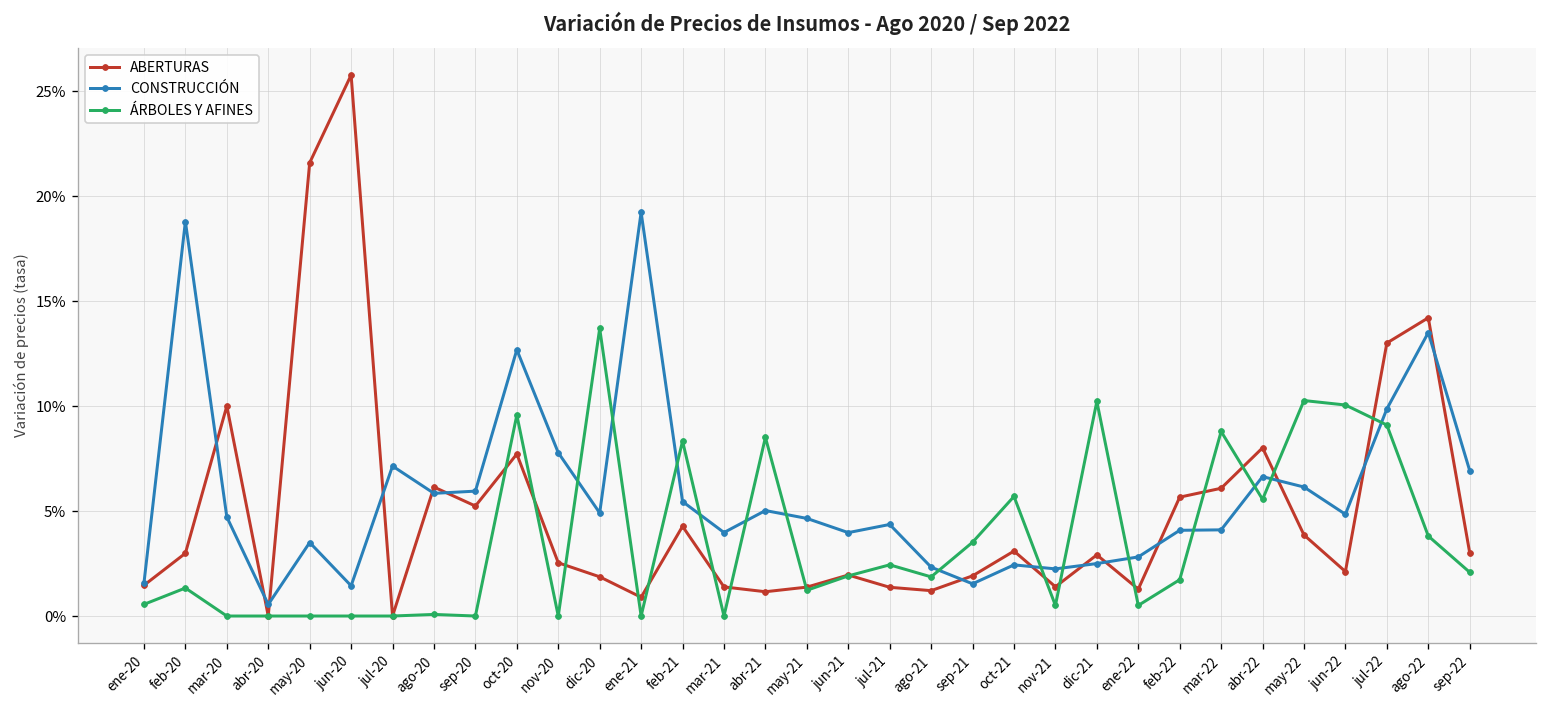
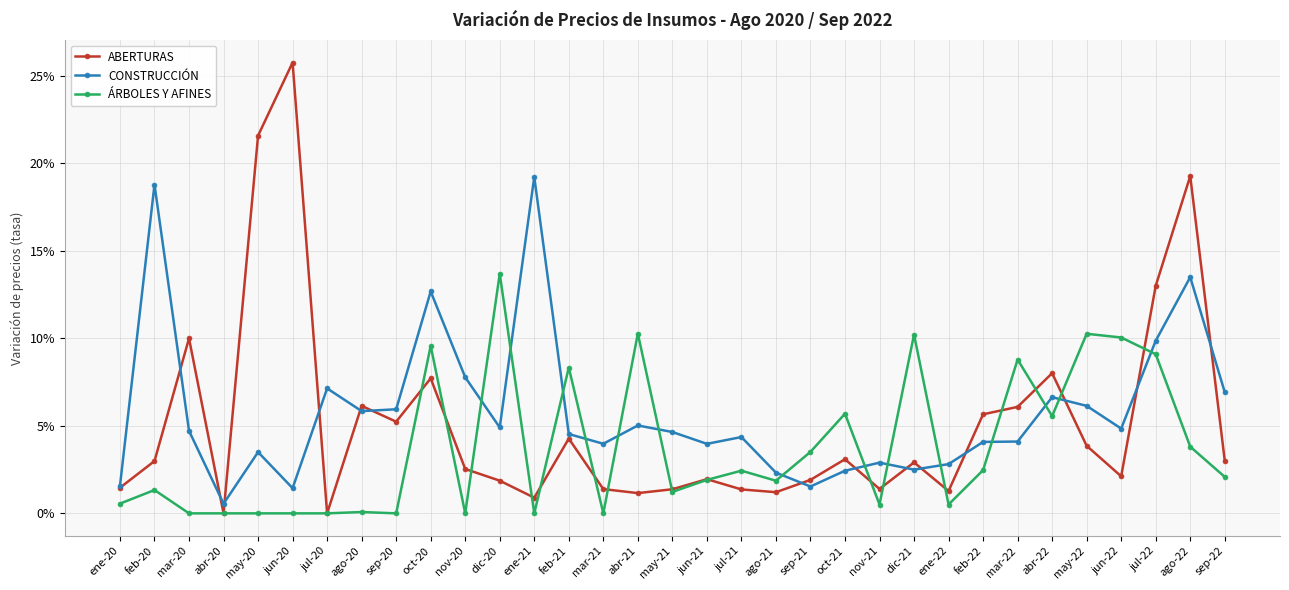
CONSTRUCCIÓN, feb-21: 5.5% -> 4.5%
ÁRBOLES Y AFINES, abr-21: 8.5% -> 10.3%
CONSTRUCCIÓN, nov-21: 2.2% -> 2.9%
ÁRBOLES Y AFINES, feb-22: 1.7% -> 2.5%
ABERTURAS, ago-22: 14.2% -> 19.3%
